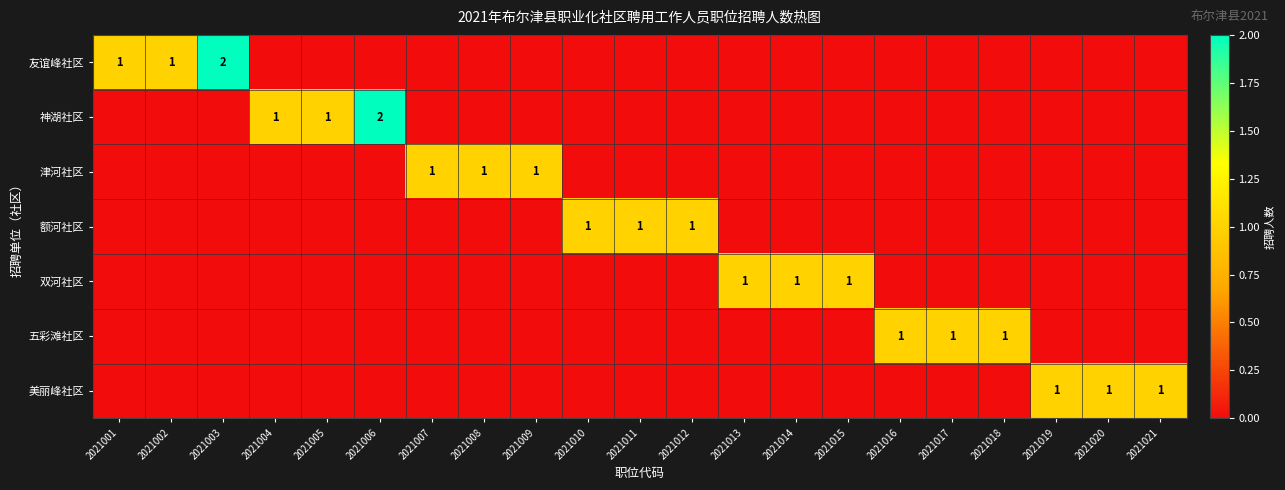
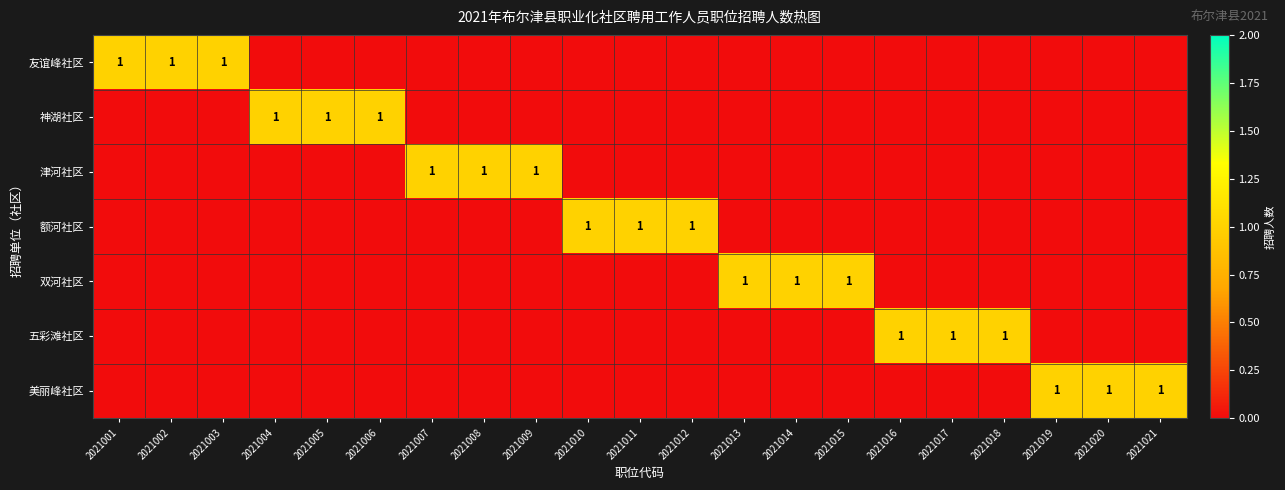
友谊峰社区, 2021003: 2 -> 1
神湖社区, 2021006: 2 -> 1
